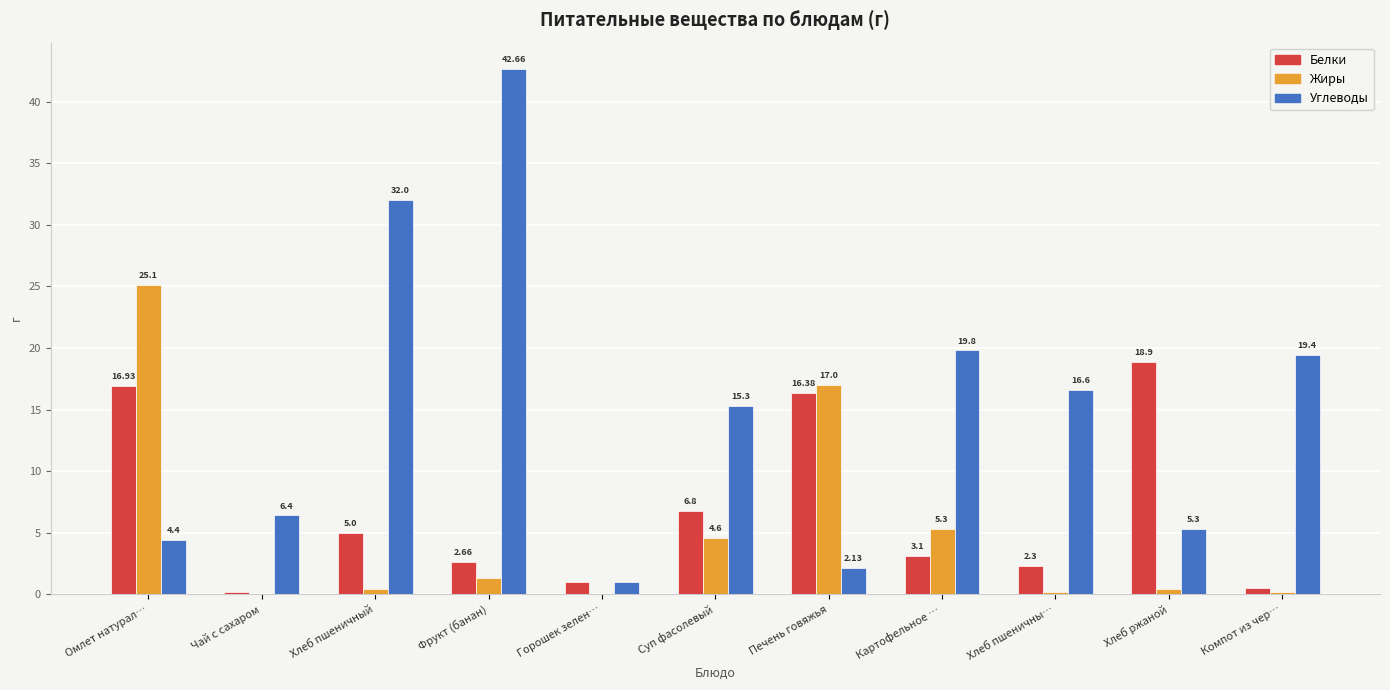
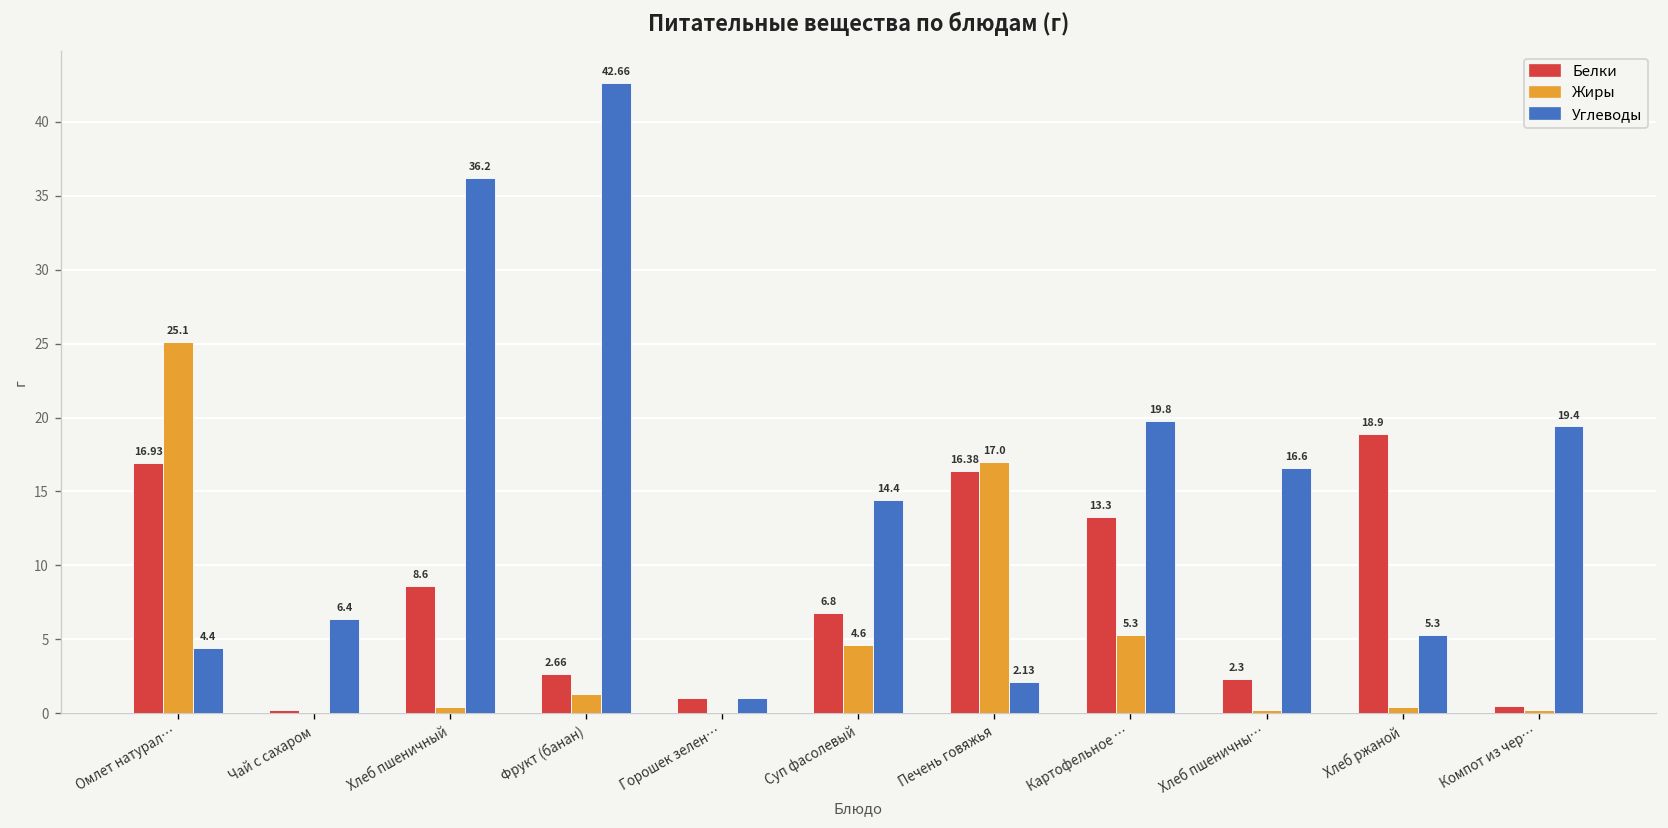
Белки, Хлеб пшеничный: 5.0 -> 8.6
Углеводы, Хлеб пшеничный: 32.0 -> 36.2
Углеводы, Суп фасолевый: 15.3 -> 14.4
Белки, Картофельное …: 3.1 -> 13.3
